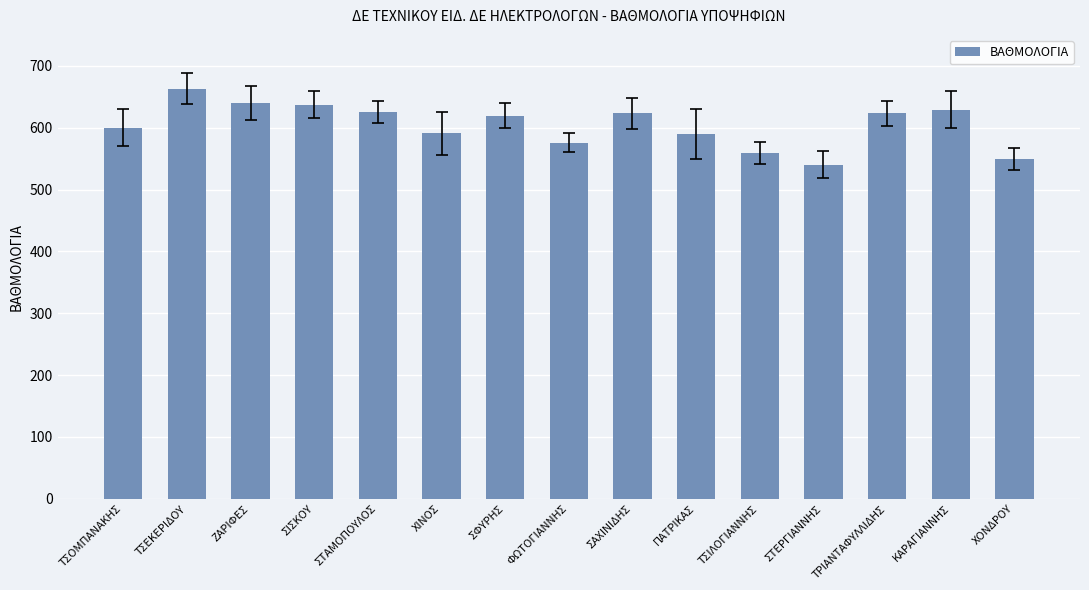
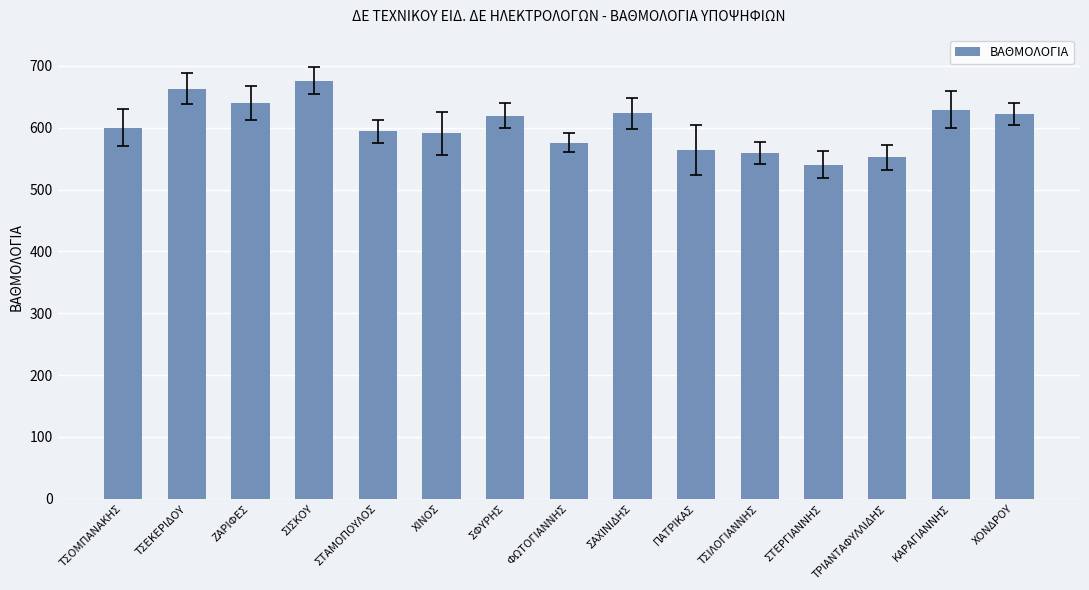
ΒΑΘΜΟΛΟΓΙΑ, ΣΙΣΚΟΥ: 640 -> 680
ΒΑΘΜΟΛΟΓΙΑ, ΣΤΑΜΟΠΟΥΛΟΣ: 630 -> 590
ΒΑΘΜΟΛΟΓΙΑ, ΠΑΤΡΙΚΑΣ: 590 -> 560
ΒΑΘΜΟΛΟΓΙΑ, ΤΡΙΑΝΤΑΦΥΛΛΙΔΗΣ: 620 -> 550
ΒΑΘΜΟΛΟΓΙΑ, ΧΟΝΔΡΟΥ: 550 -> 620
